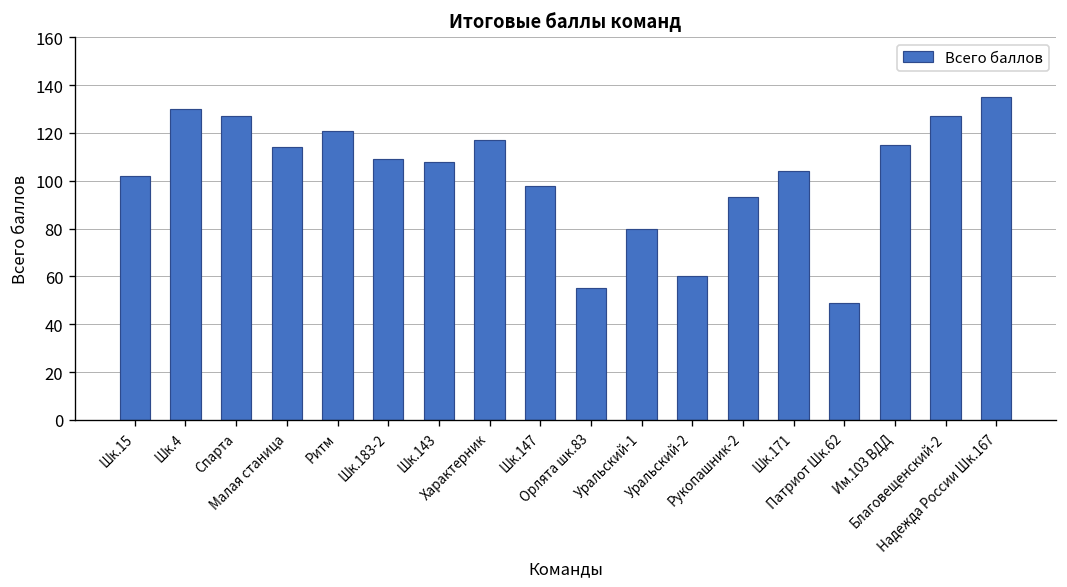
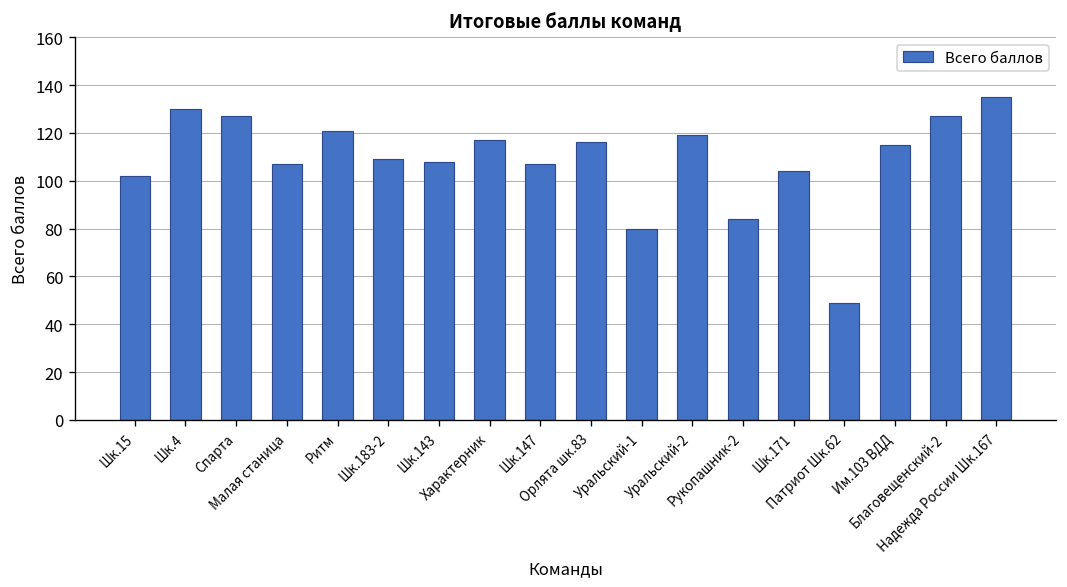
Малая станица: 114 -> 107
Шк.147: 98 -> 107
Орлята шк.83: 55 -> 116
Уральский-2: 60 -> 119
Рукопашник-2: 93 -> 84
